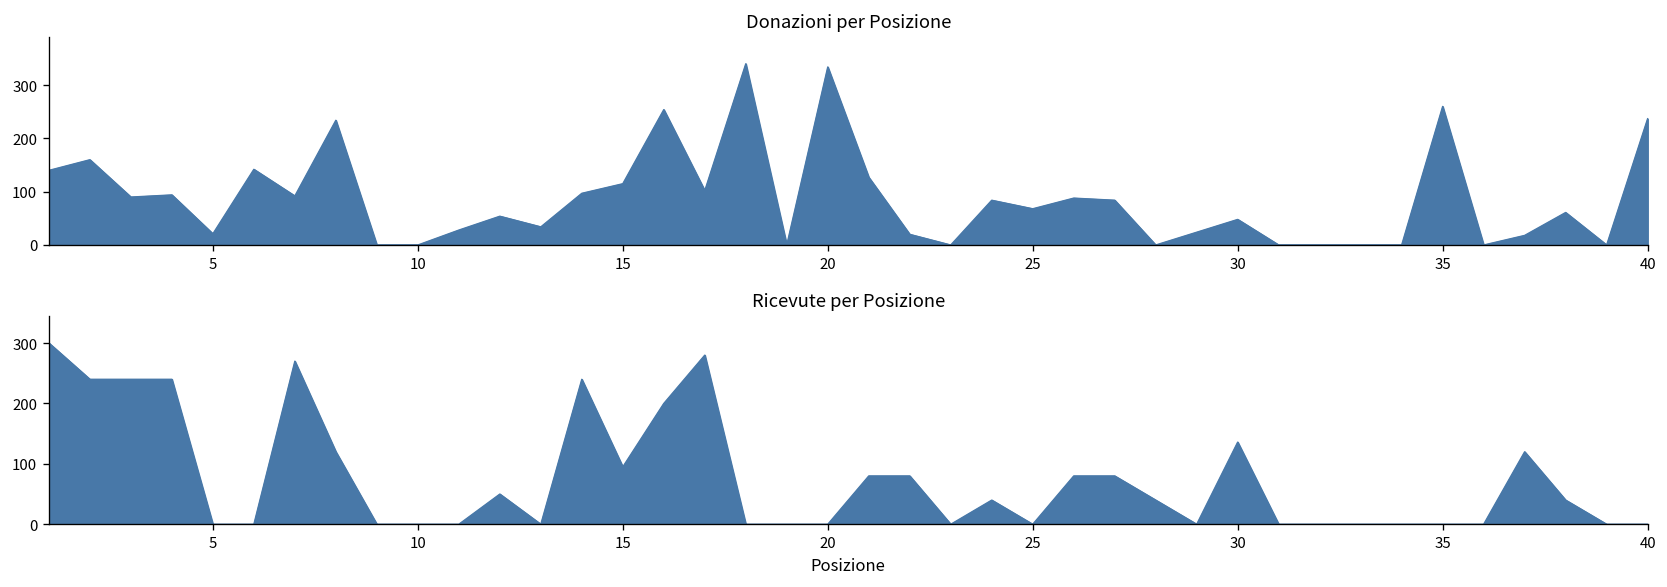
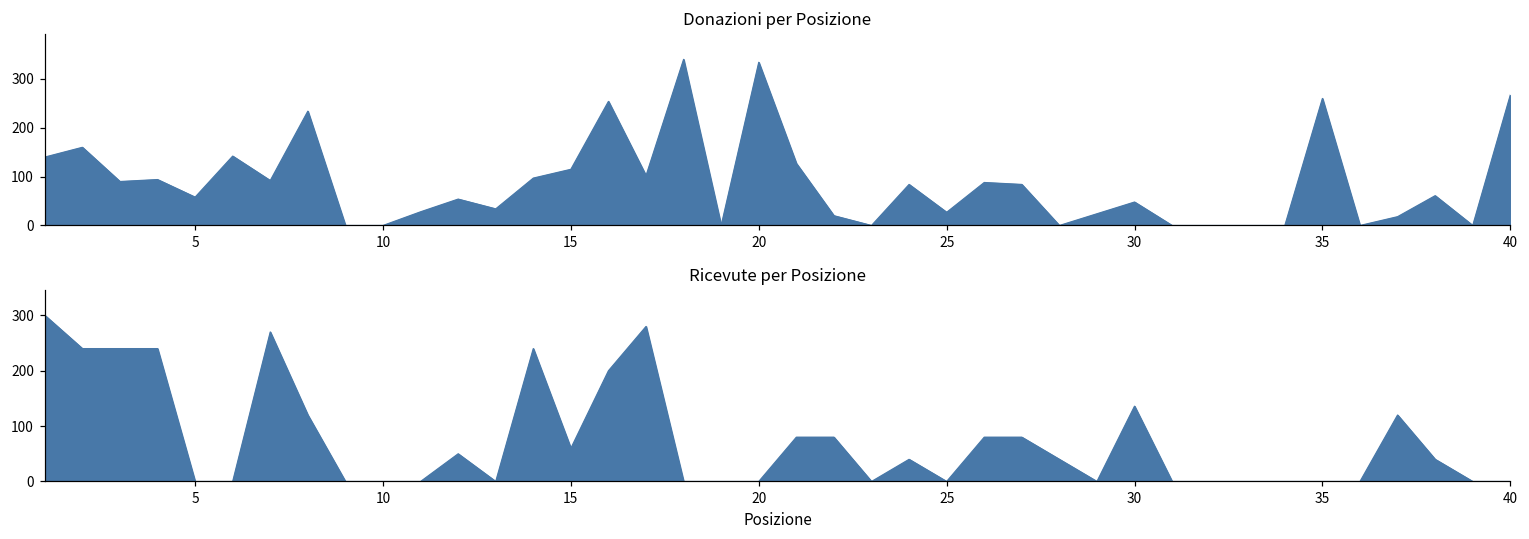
Donazioni per Posizione, 5: 20 -> 60
Donazioni per Posizione, 25: 70 -> 30
Donazioni per Posizione, 40: 240 -> 270
Ricevute per Posizione, 15: 100 -> 60
